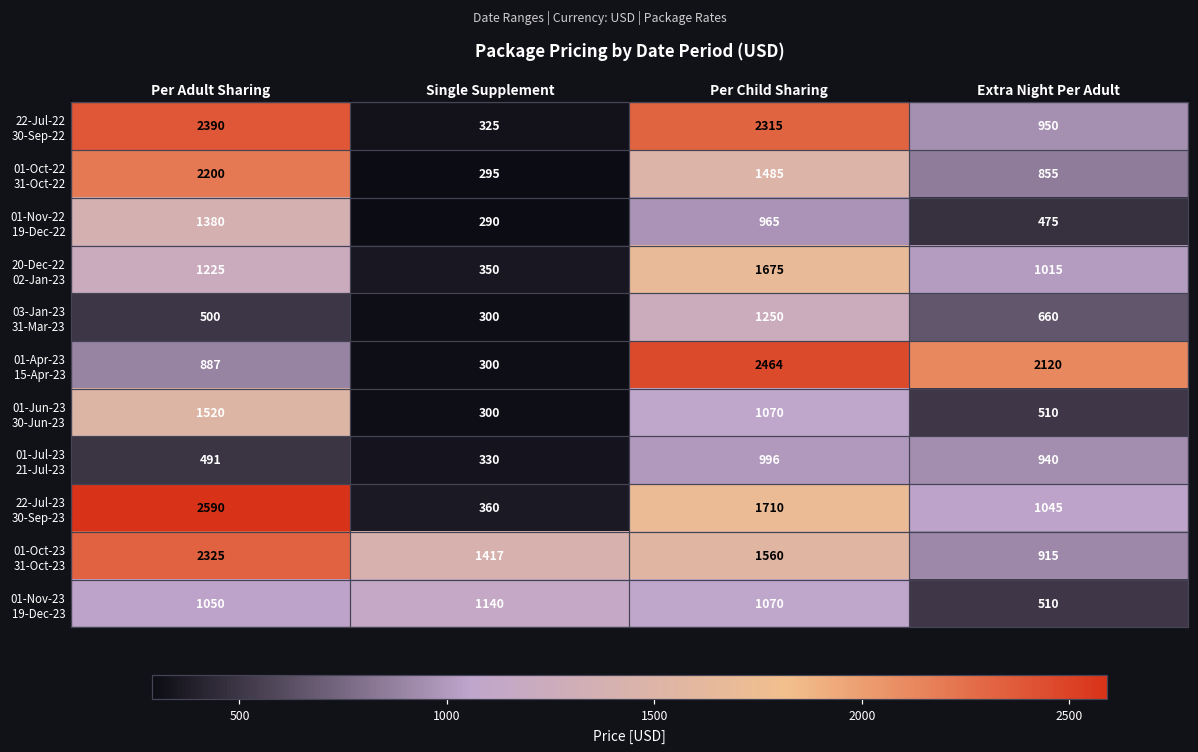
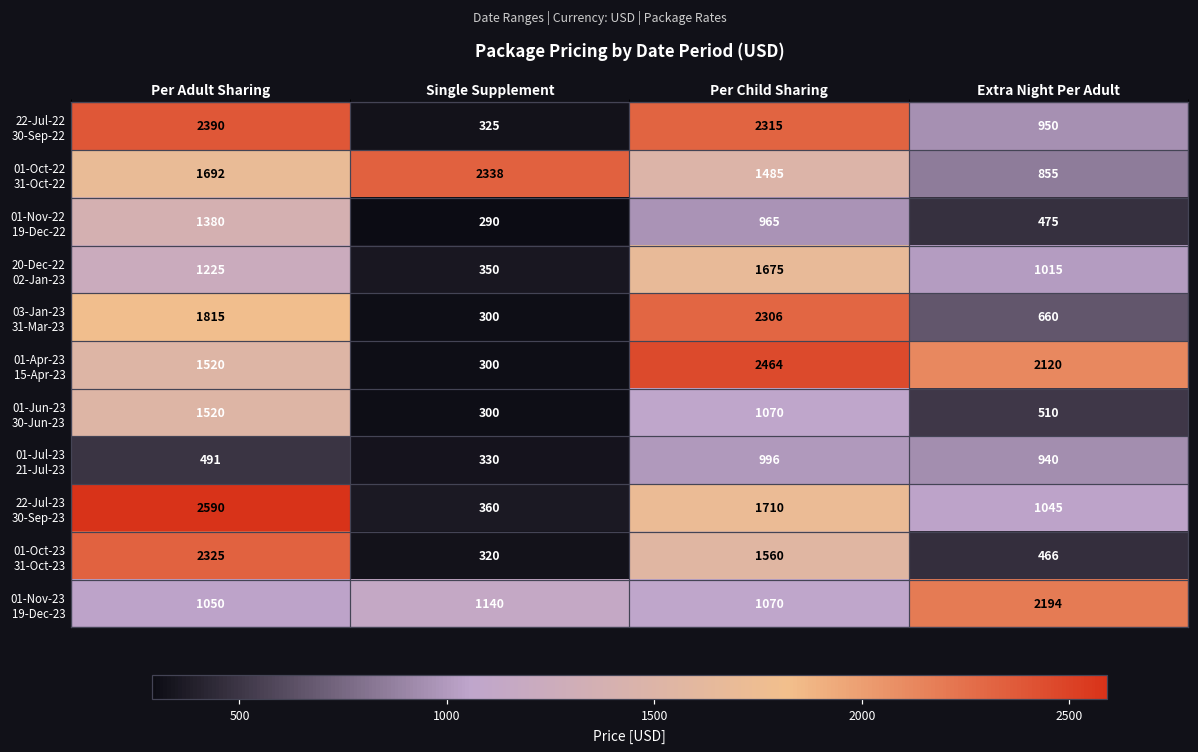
01-Oct-22 31-Oct-22, Per Adult Sharing: 2200 -> 1692
01-Oct-22 31-Oct-22, Single Supplement: 295 -> 2338
03-Jan-23 31-Mar-23, Per Adult Sharing: 500 -> 1815
03-Jan-23 31-Mar-23, Per Child Sharing: 1250 -> 2306
01-Apr-23 15-Apr-23, Per Adult Sharing: 887 -> 1520
01-Oct-23 31-Oct-23, Single Supplement: 1417 -> 320
01-Oct-23 31-Oct-23, Extra Night Per Adult: 915 -> 466
01-Nov-23 19-Dec-23, Extra Night Per Adult: 510 -> 2194
